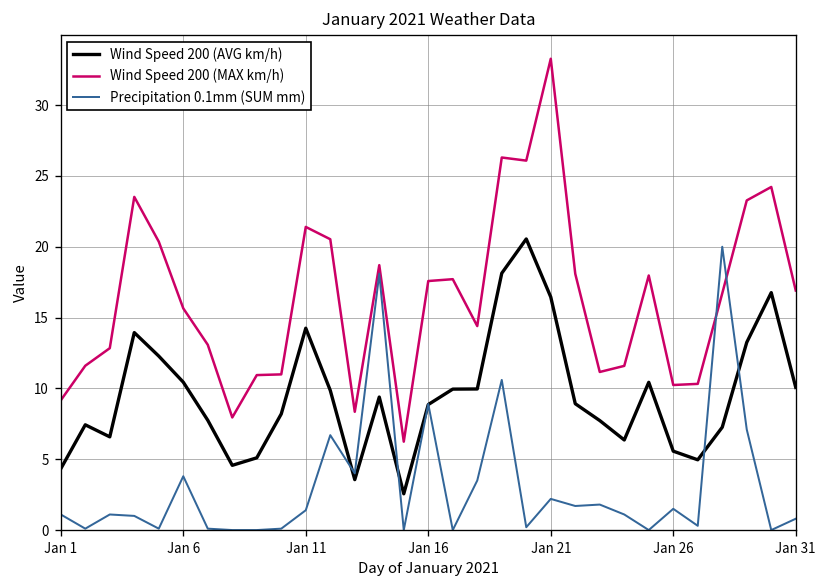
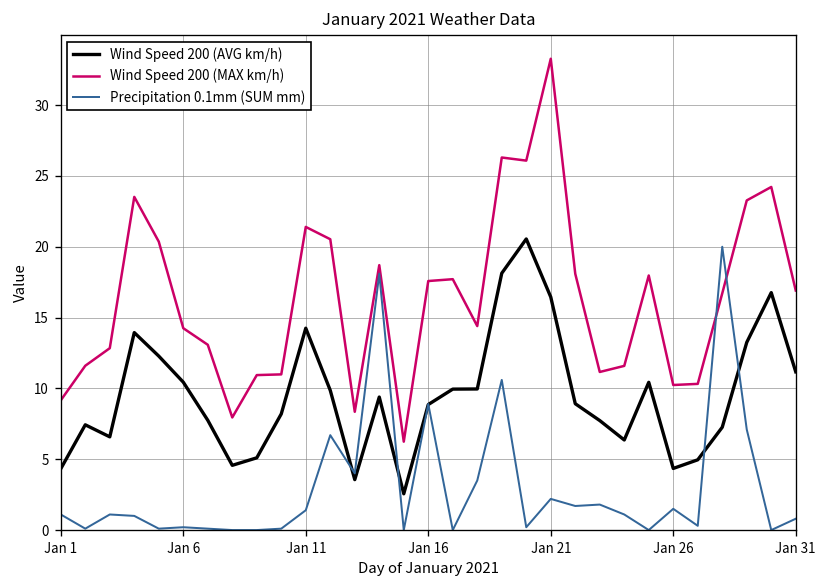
Wind Speed 200 (MAX km/h), Jan 6: 15.7 -> 14.3
Precipitation 0.1mm (SUM mm), Jan 6: 3.8 -> 0.2
Wind Speed 200 (AVG km/h), Jan 26: 5.6 -> 4.4
Wind Speed 200 (AVG km/h), Jan 31: 10.1 -> 11.2
